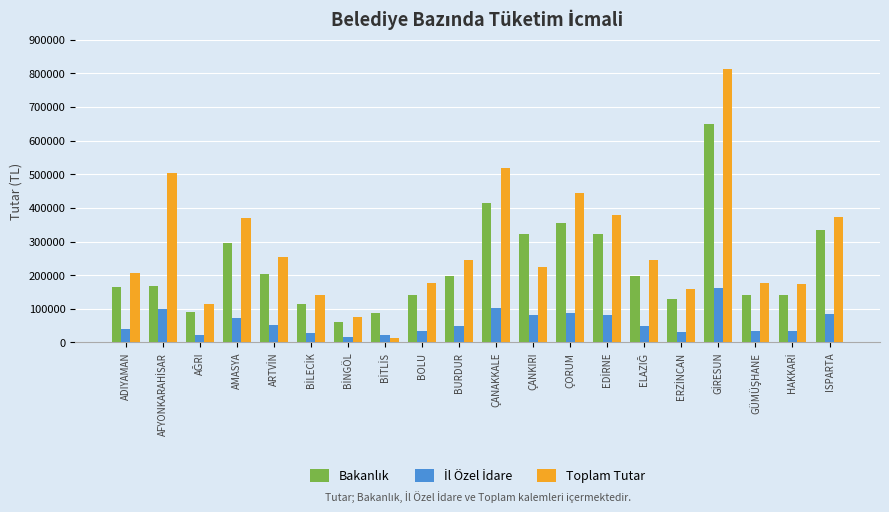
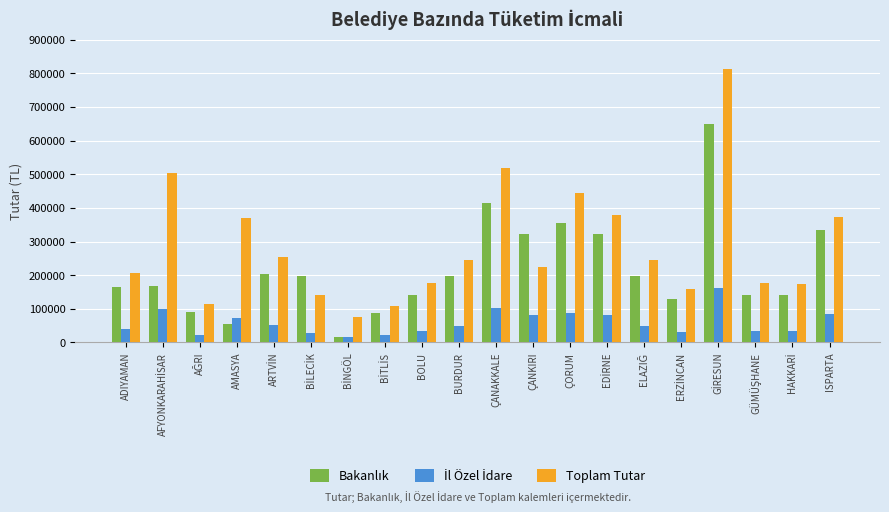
Bakanlık, AMASYA: 300000 -> 60000
Bakanlık, BİLECİK: 110000 -> 200000
Bakanlık, BİNGÖL: 60000 -> 20000
Toplam Tutar, BİTLİS: 10000 -> 110000
